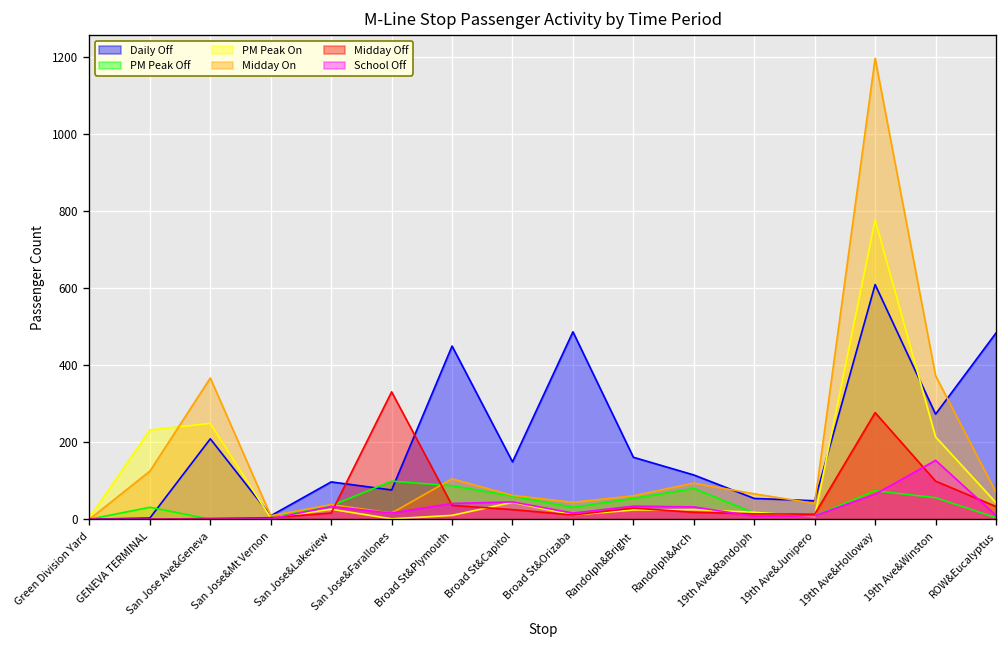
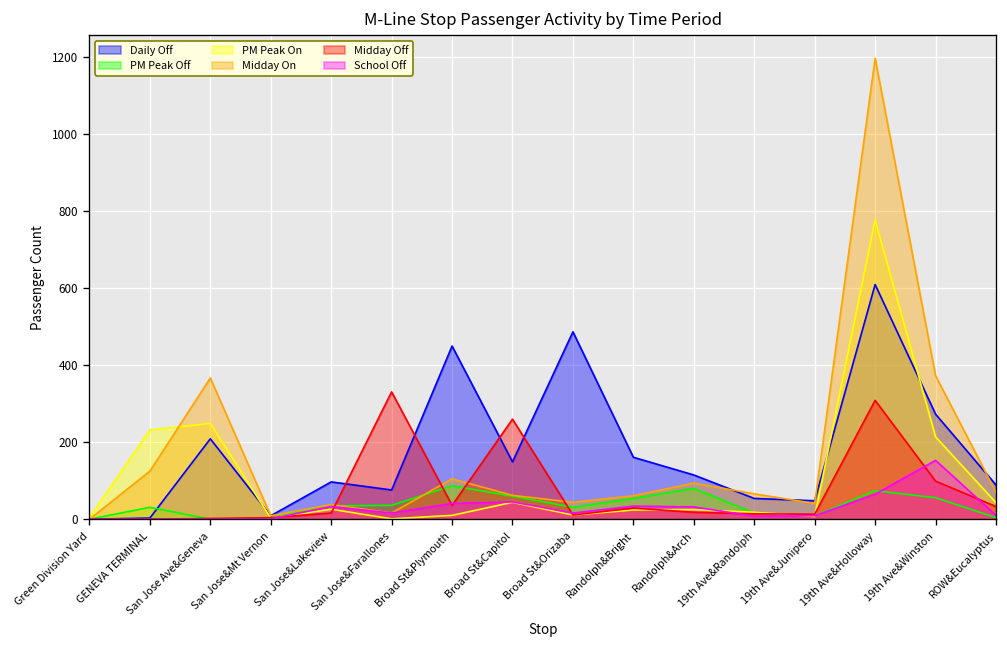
PM Peak Off, San Jose&Farallones: 100 -> 40
Midday Off, Broad St&Capitol: 30 -> 260
Midday Off, 19th Ave&Holloway: 280 -> 310
Daily Off, ROW&Eucalyptus: 480 -> 90
